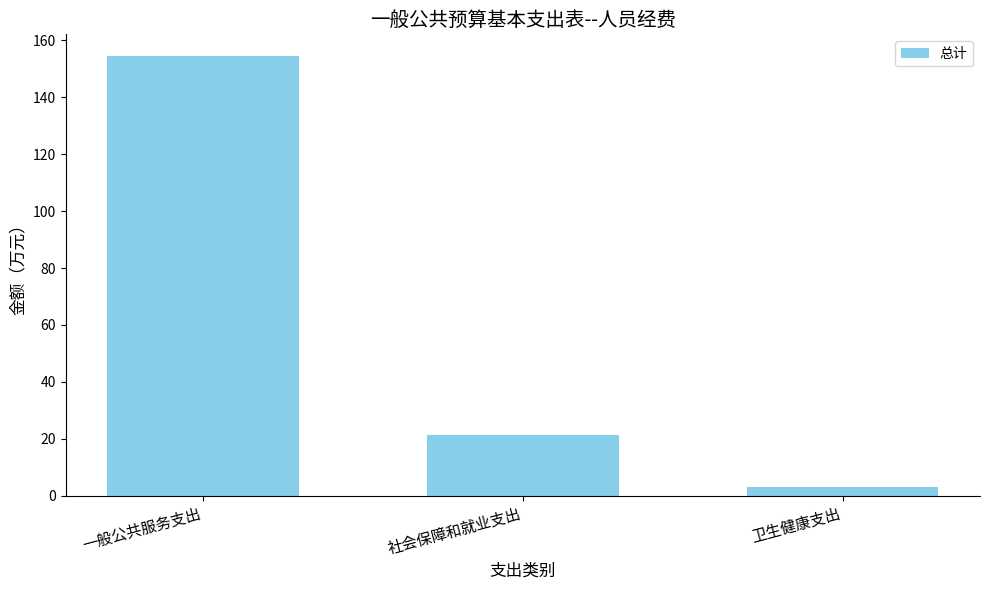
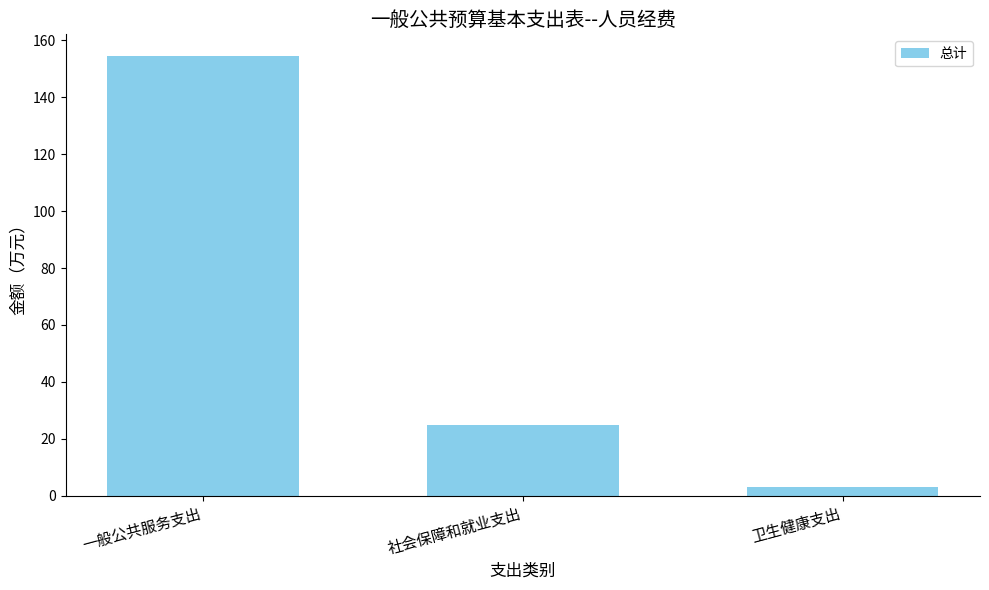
社会保障和就业支出: 21 -> 25
